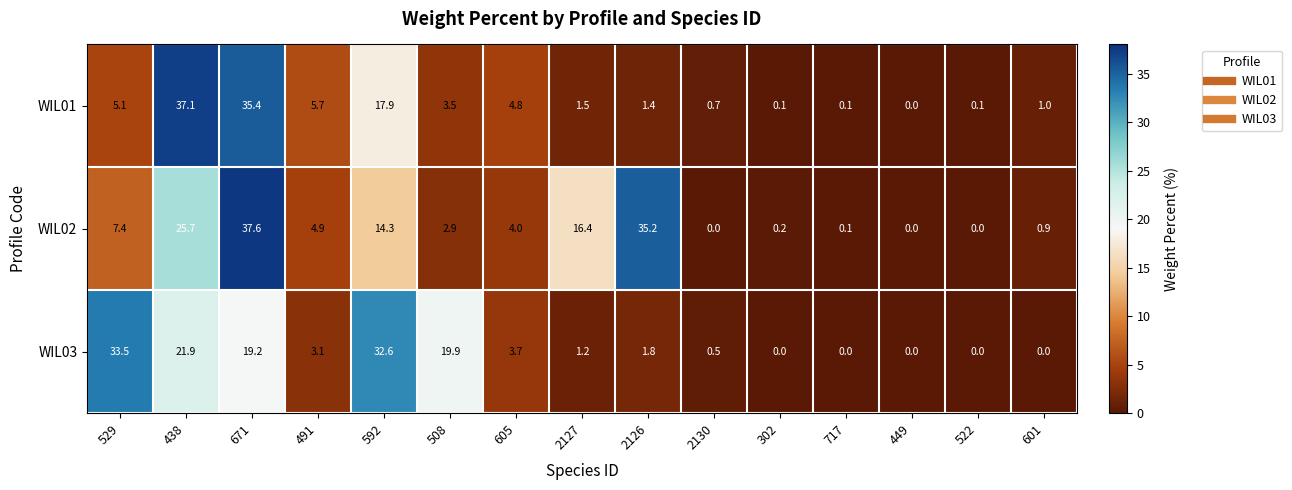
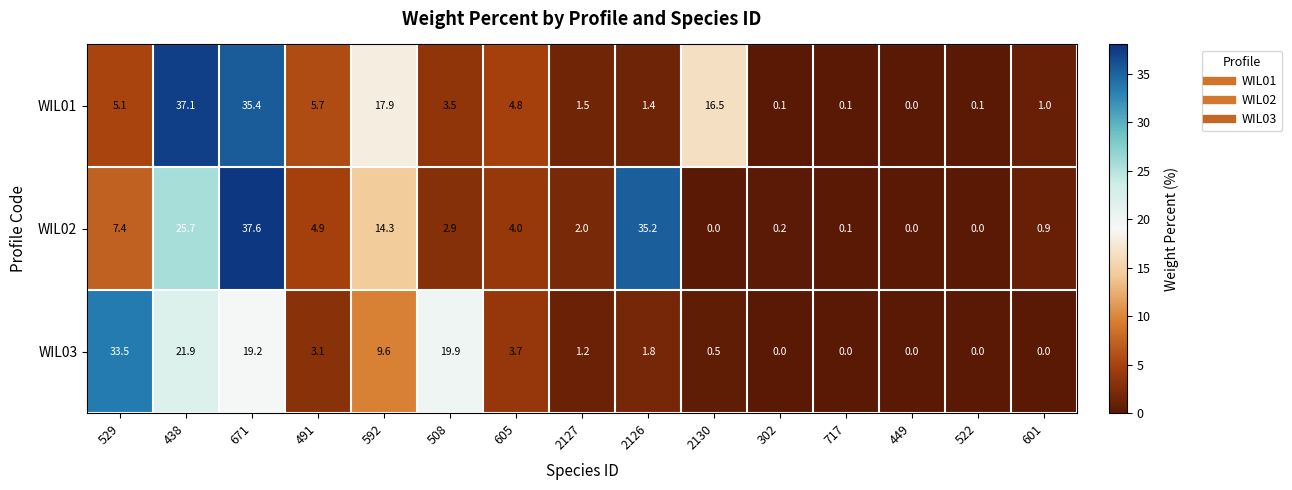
WIL01, 2130: 0.7 -> 16.5
WIL02, 2127: 16.4 -> 2.0
WIL03, 592: 32.6 -> 9.6
